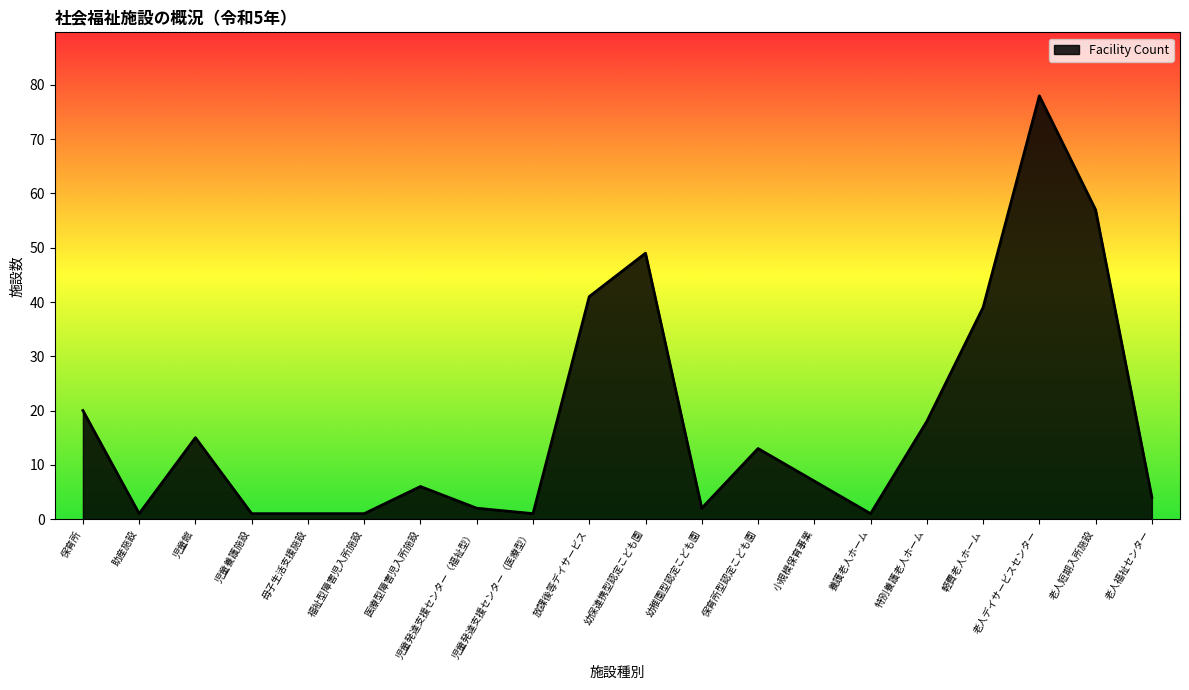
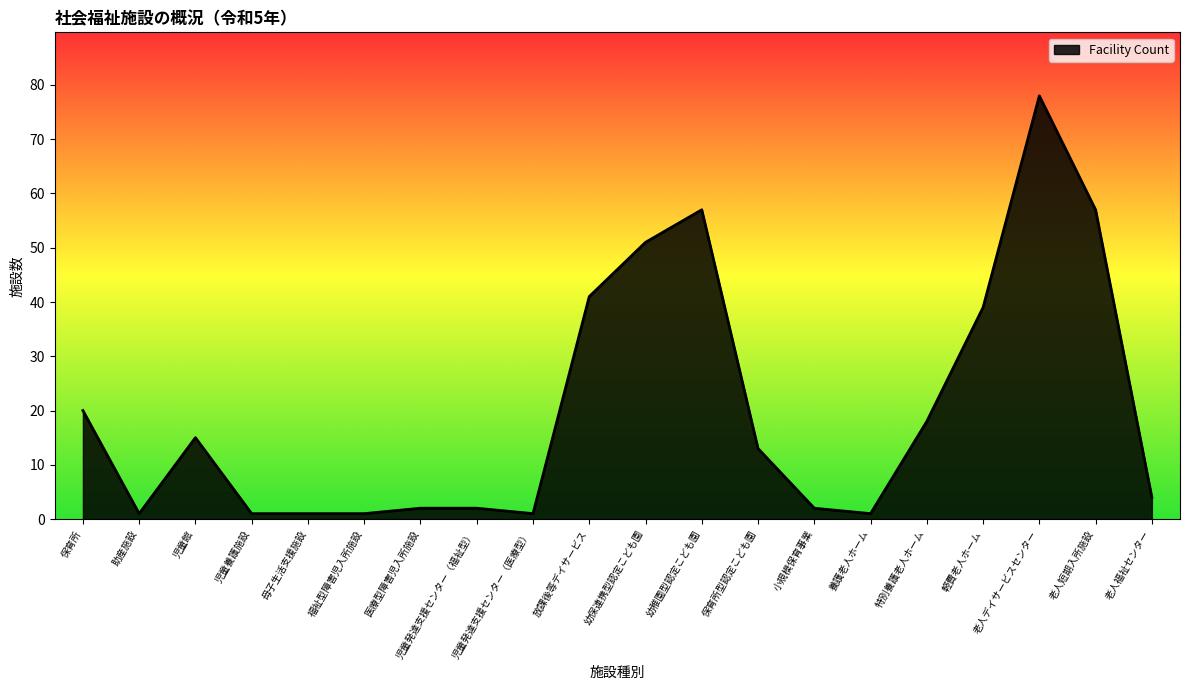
医療型障害児入所施設: 6 -> 2
幼保連携型認定こども園: 49 -> 51
幼稚園型認定こども園: 2 -> 57
小規模保育事業: 7 -> 2
